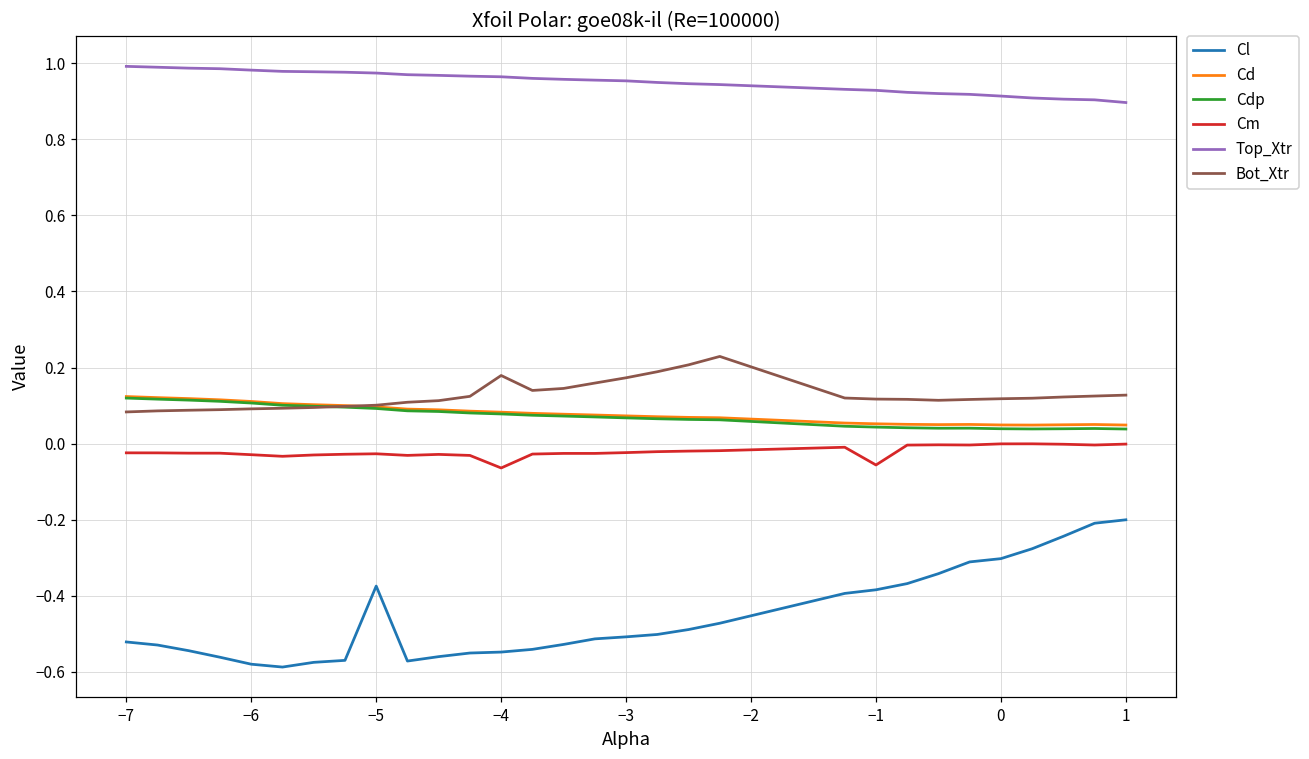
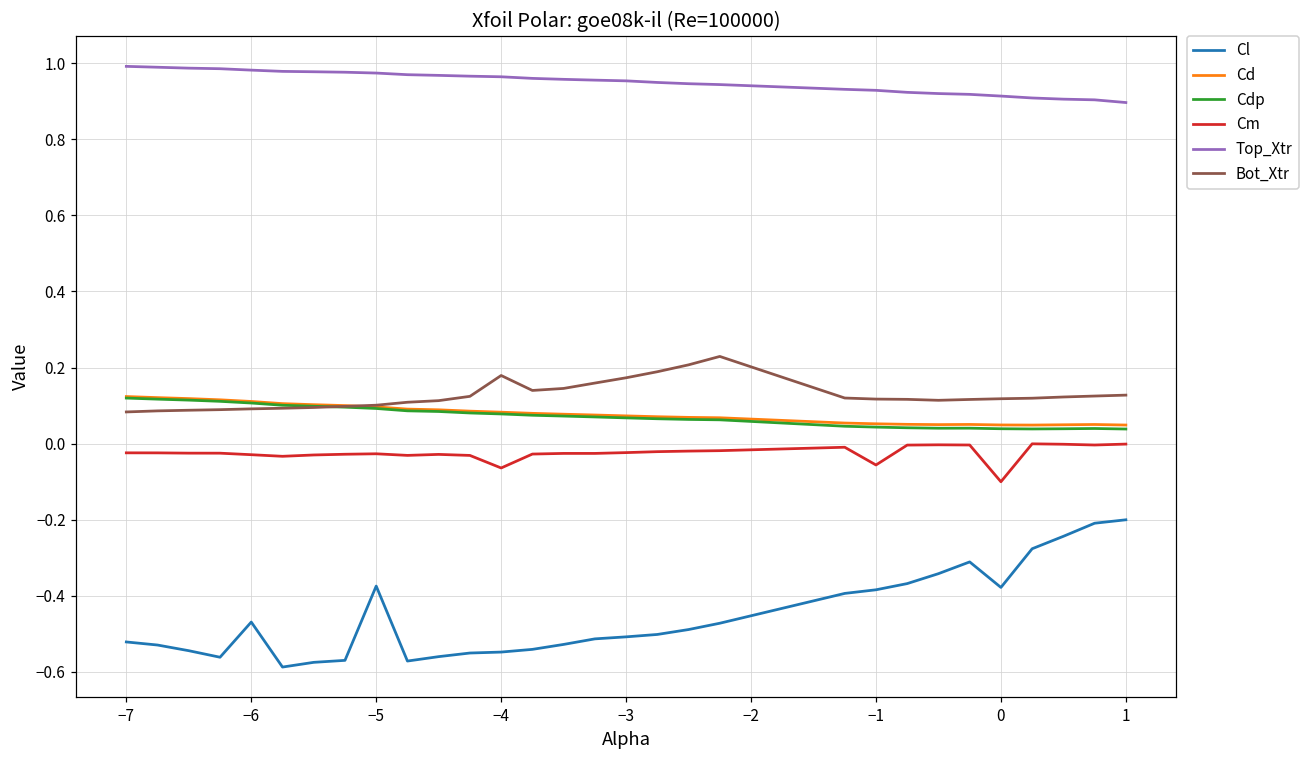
Cl, −6: -0.58 -> -0.47
Cl, 0: -0.30 -> -0.38
Cm, 0: 0.00 -> -0.10
